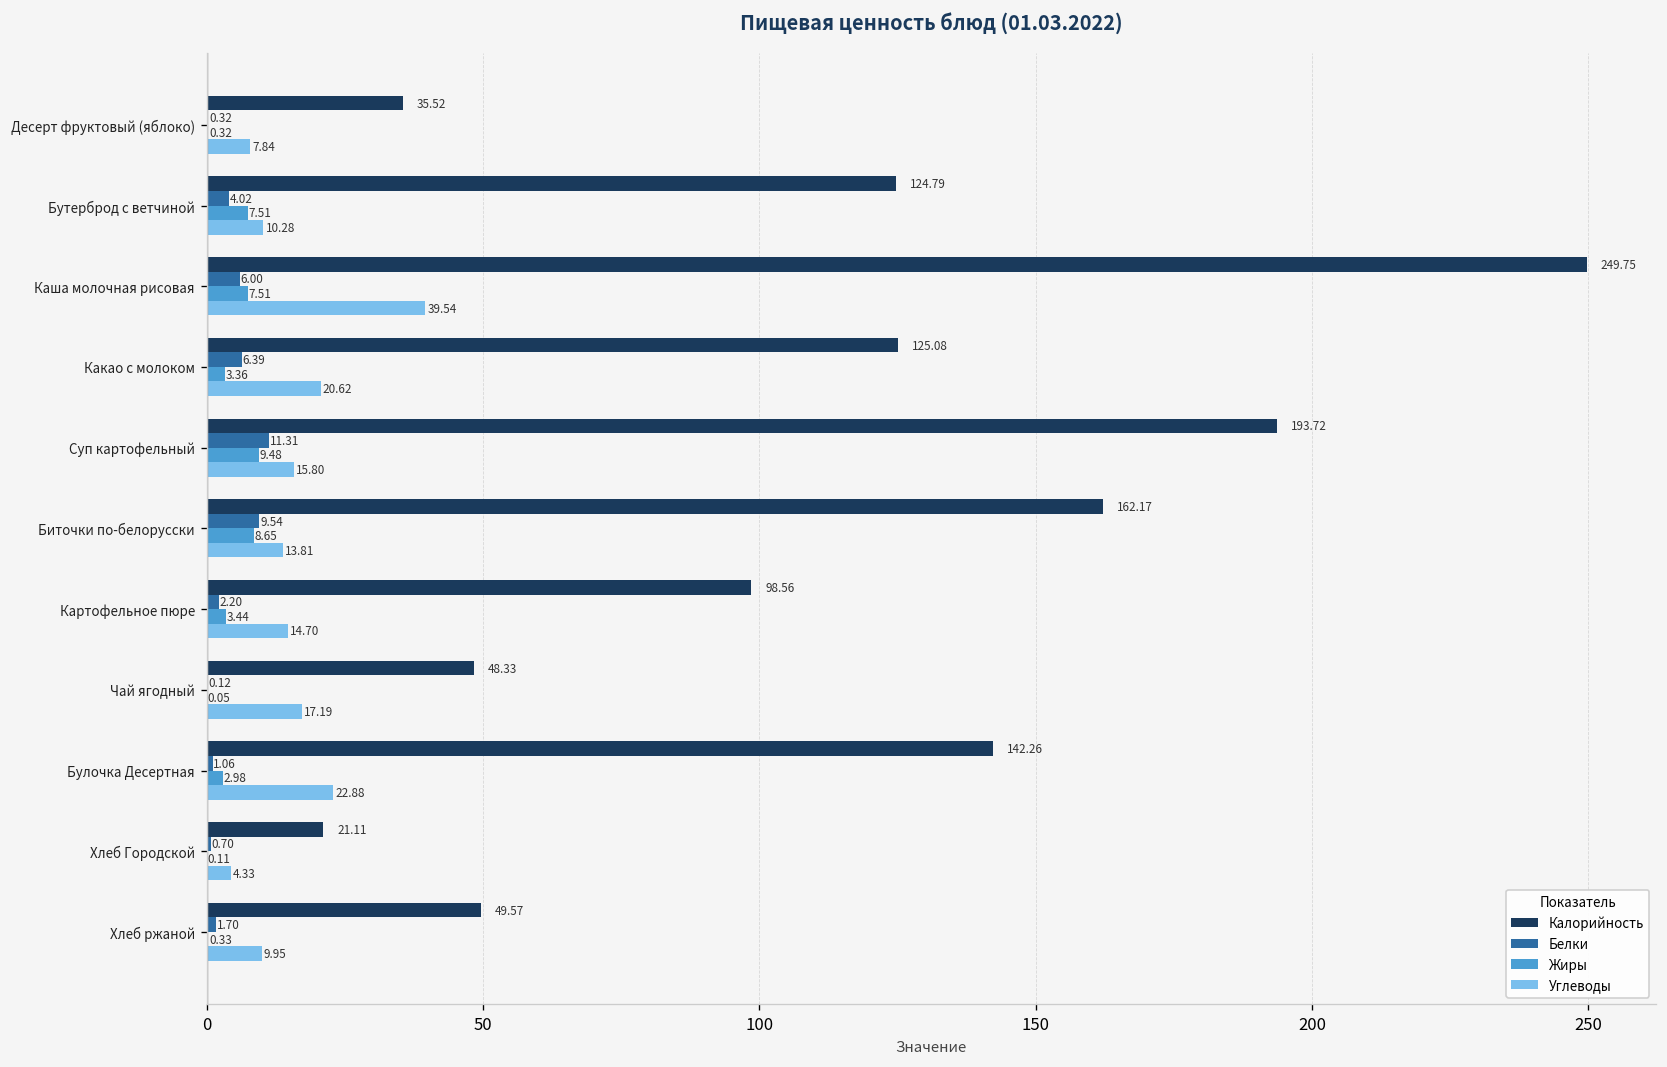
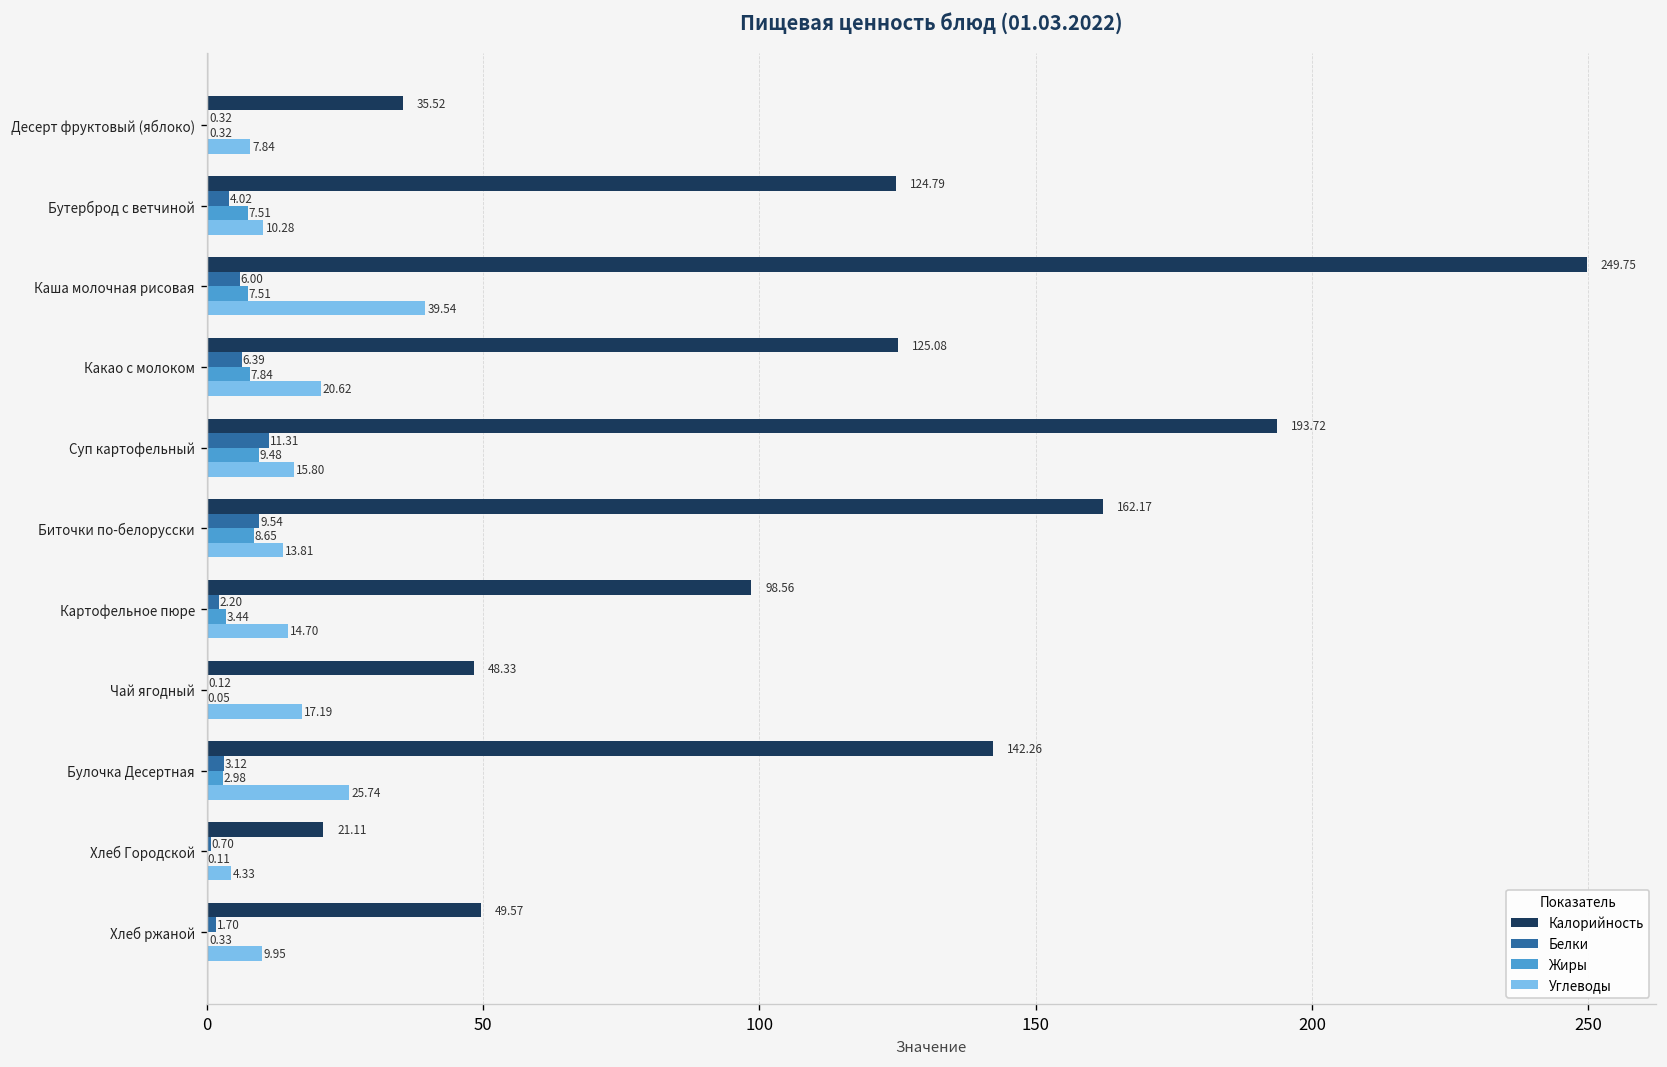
Жиры, Какао с молоком: 3.36 -> 7.84
Белки, Булочка Десертная: 1.06 -> 3.12
Углеводы, Булочка Десертная: 22.88 -> 25.74
